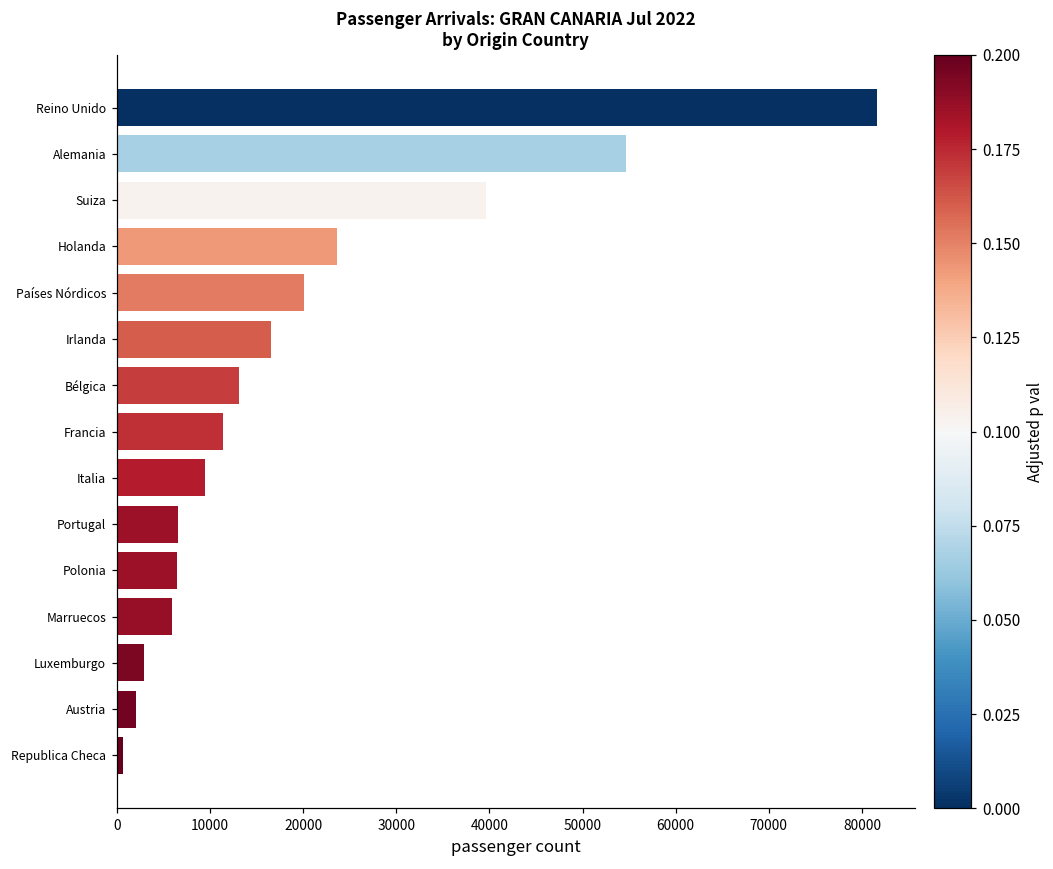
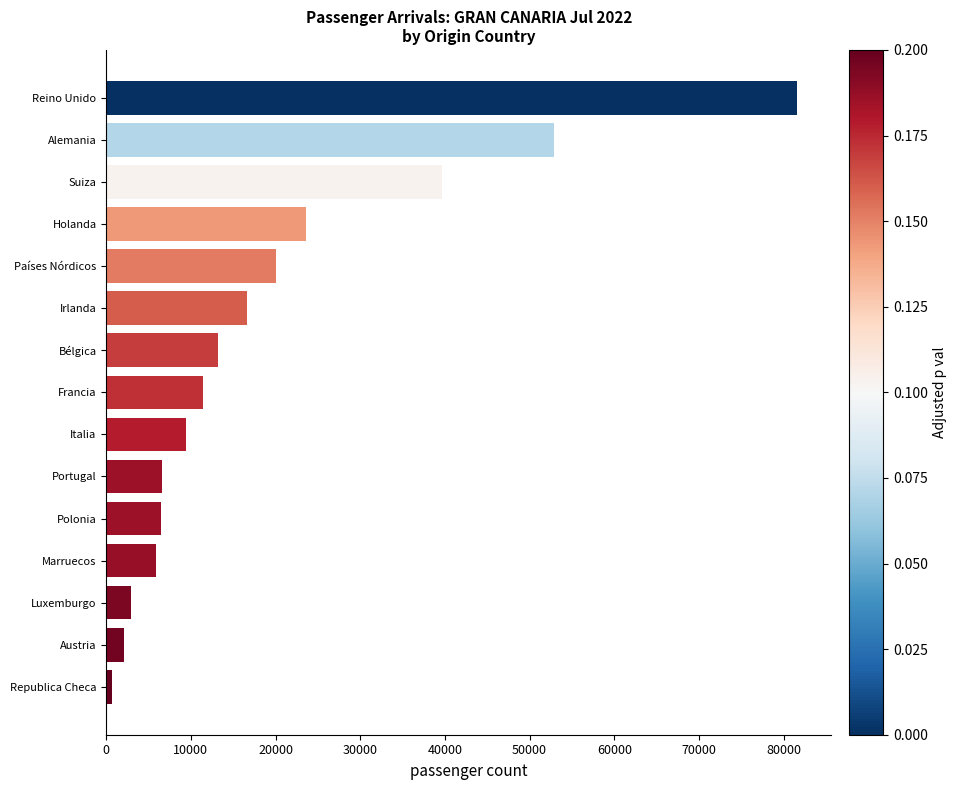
Alemania: 55000 -> 53000
